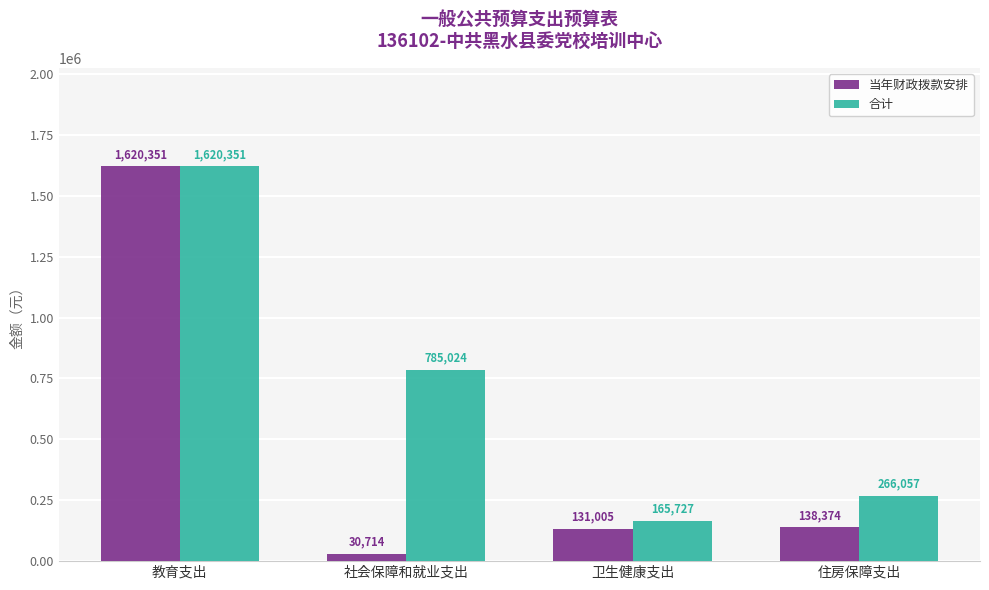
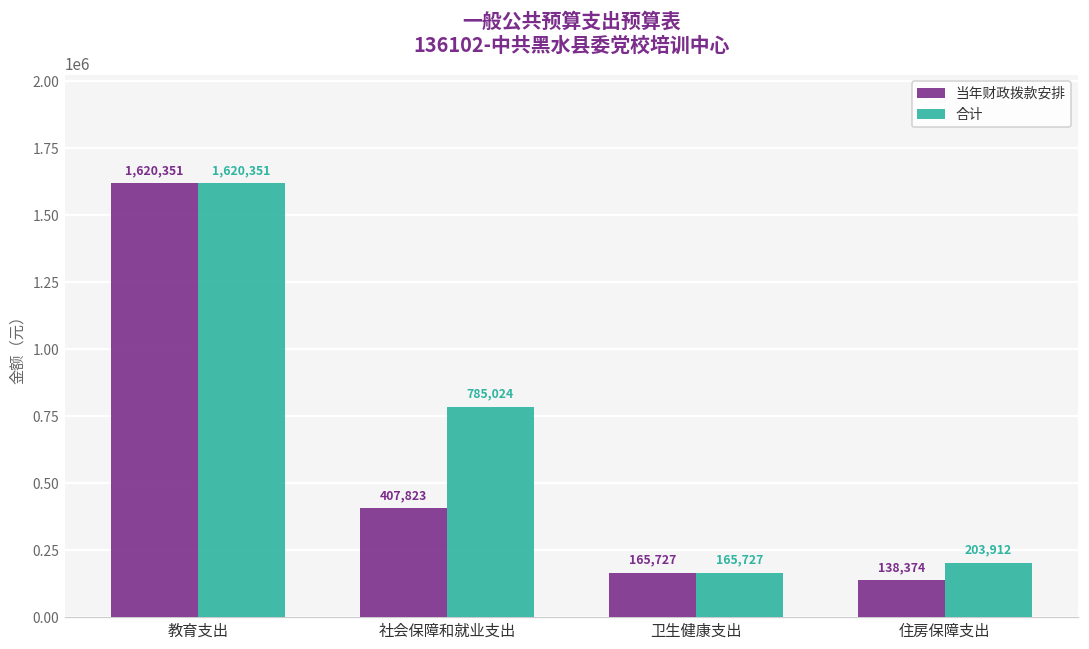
当年财政拨款安排, 社会保障和就业支出: 30,714 -> 407,823
当年财政拨款安排, 卫生健康支出: 131,005 -> 165,727
合计, 住房保障支出: 266,057 -> 203,912
